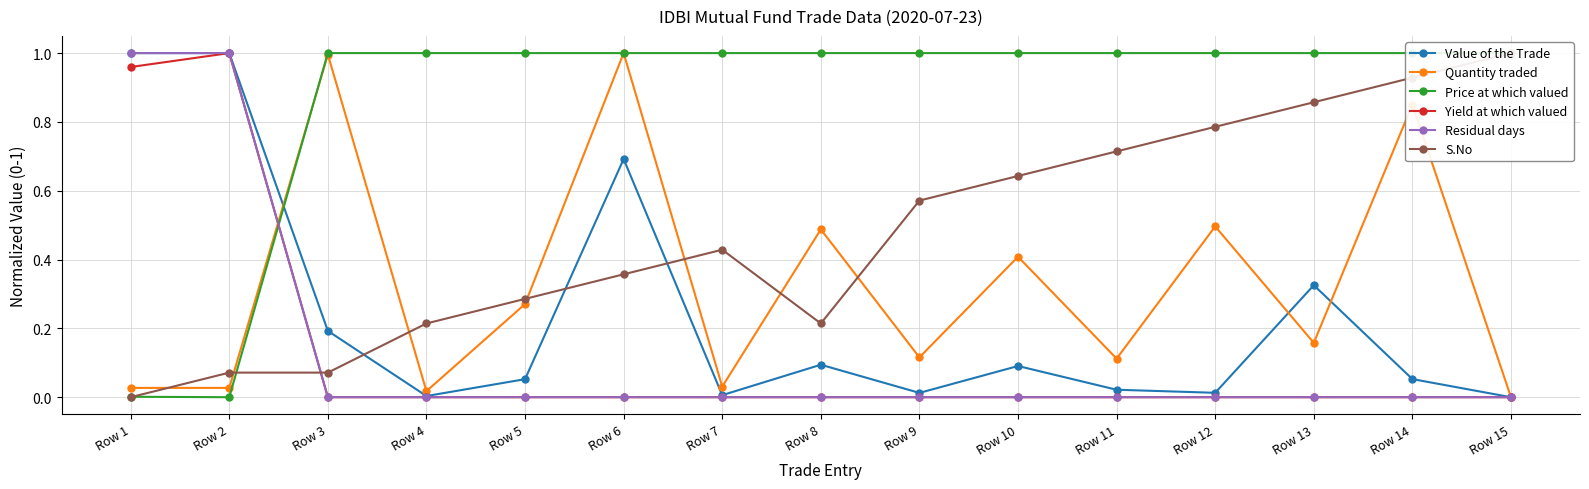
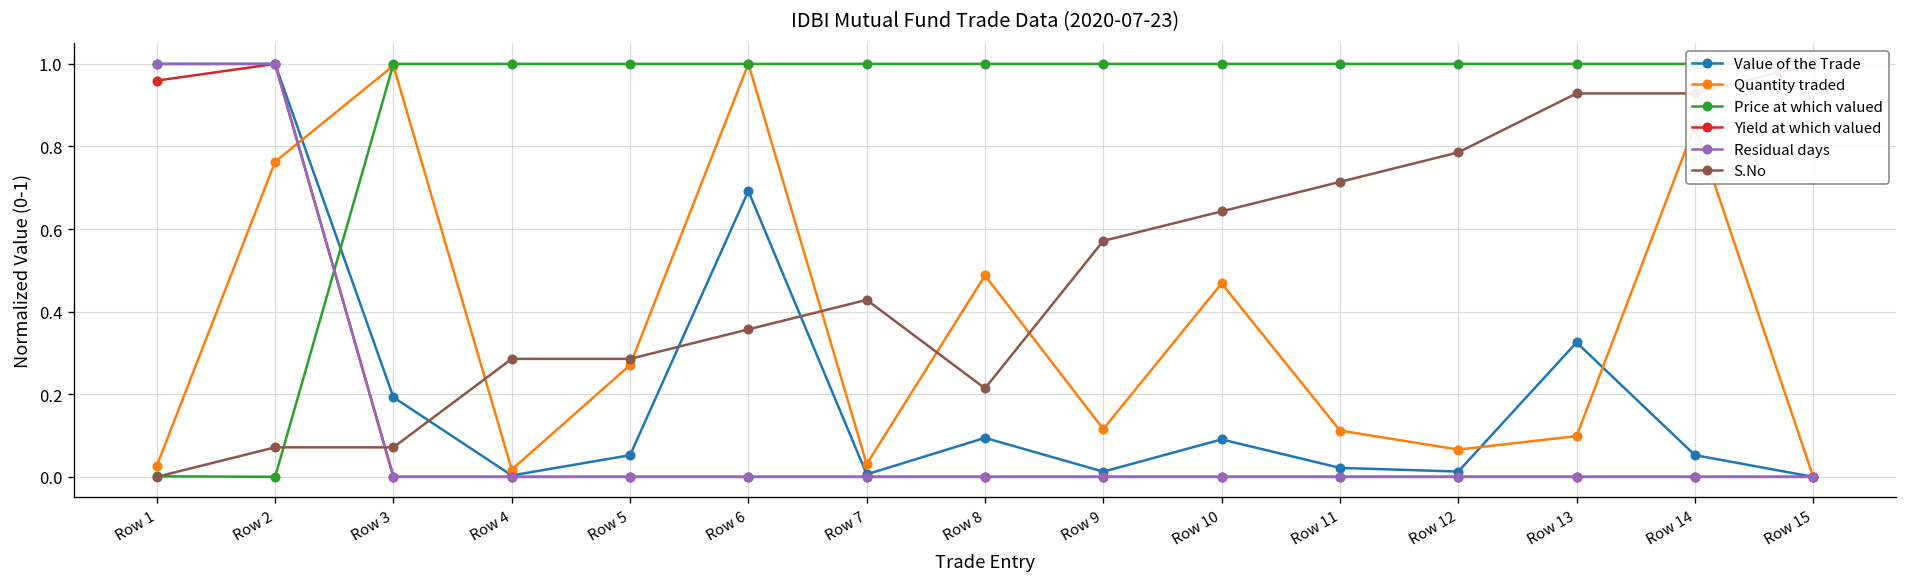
Quantity traded, Row 2: 0.03 -> 0.76
S.No, Row 4: 0.21 -> 0.29
Quantity traded, Row 10: 0.41 -> 0.47
Quantity traded, Row 12: 0.50 -> 0.07
Quantity traded, Row 13: 0.16 -> 0.10
S.No, Row 13: 0.86 -> 0.93
